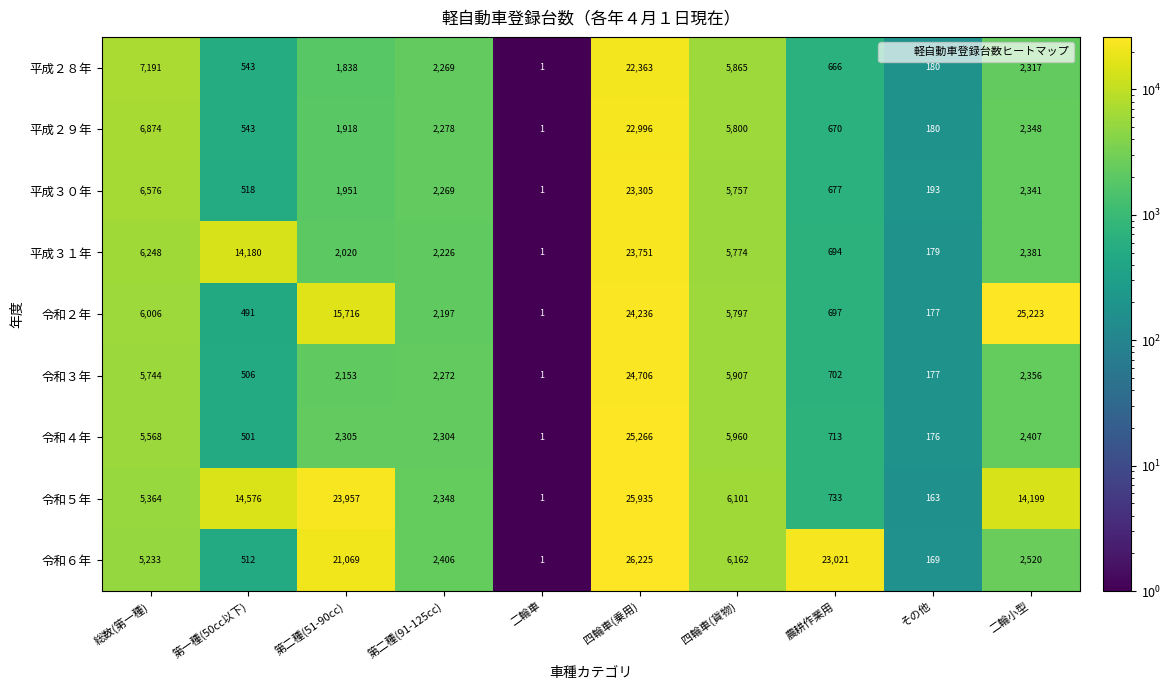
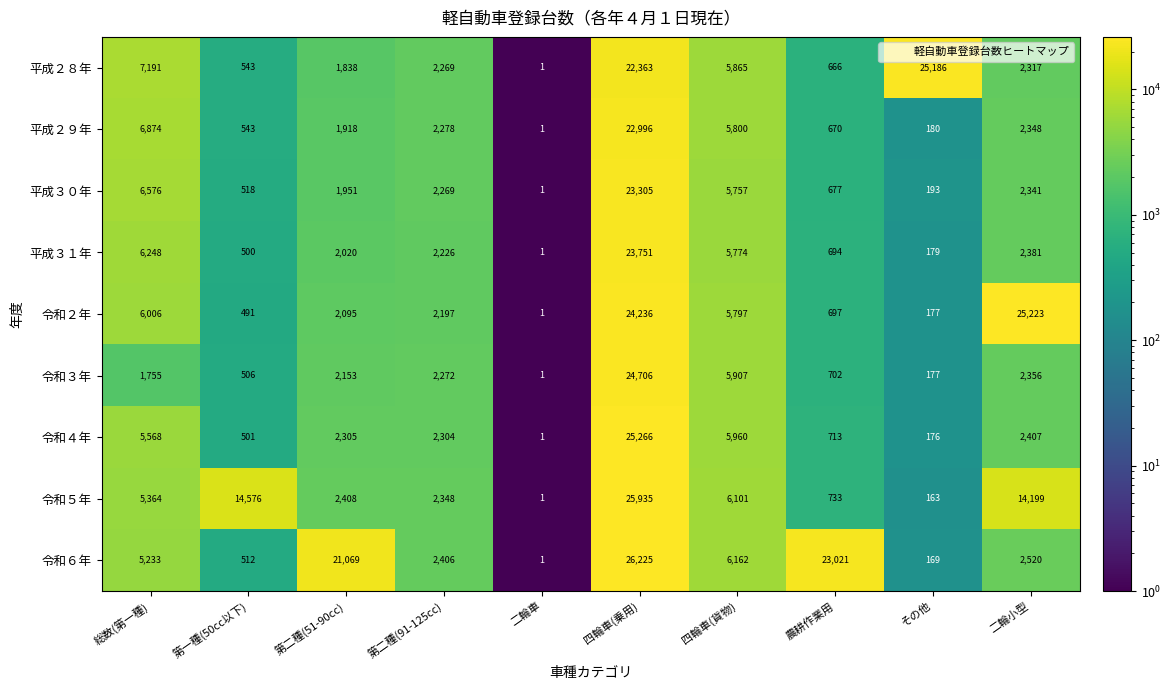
平成２８年, その他: 180 -> 25,186
平成３１年, 第一種(50cc以下): 14,180 -> 500
令和２年, 第二種(51-90cc): 15,716 -> 2,095
令和３年, 総数(第一種): 5,744 -> 1,755
令和５年, 第二種(51-90cc): 23,957 -> 2,408
